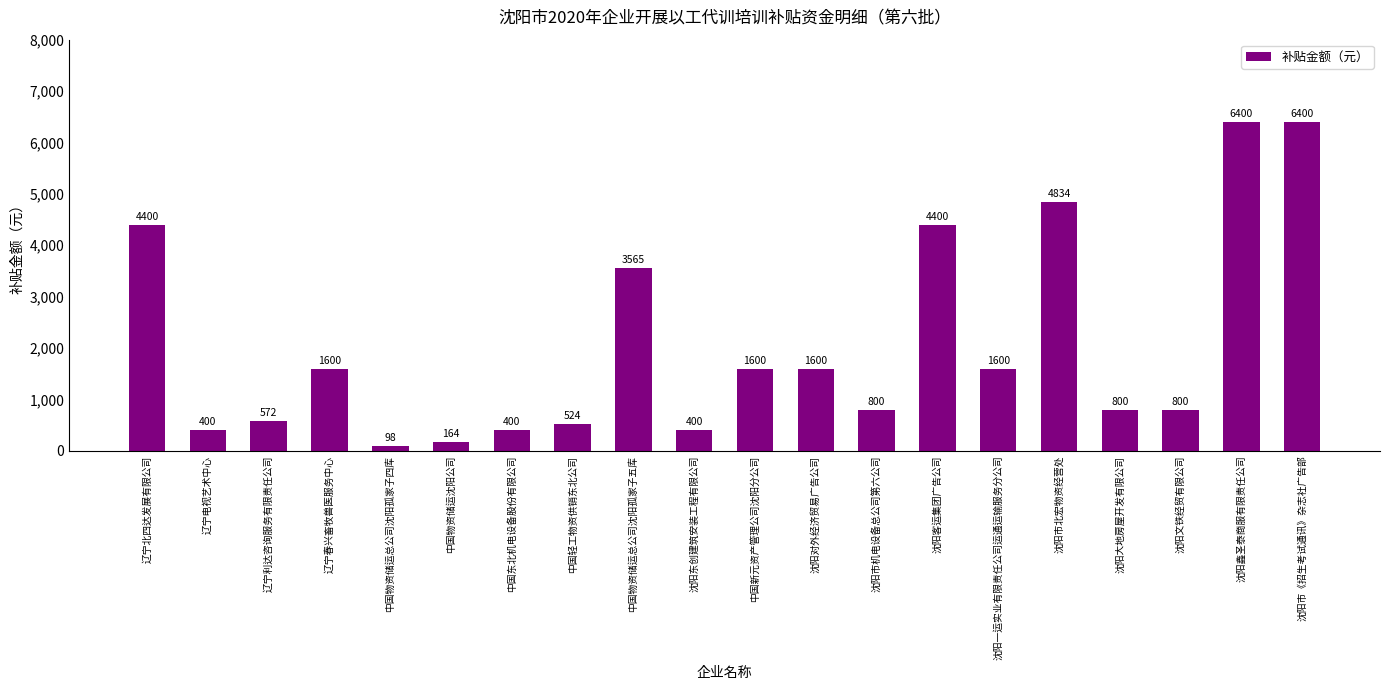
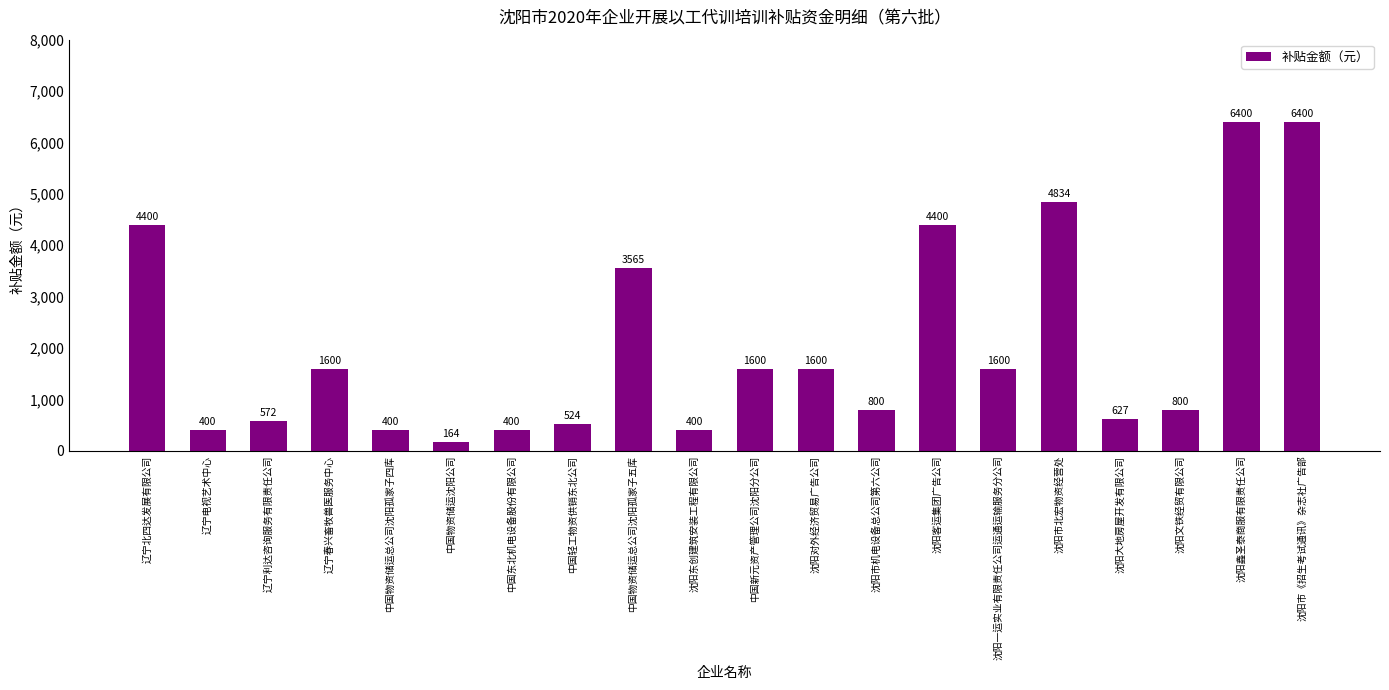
中国物资储运总公司沈阳孤家子四库: 98 -> 400
沈阳大地房屋开发有限公司: 800 -> 627
